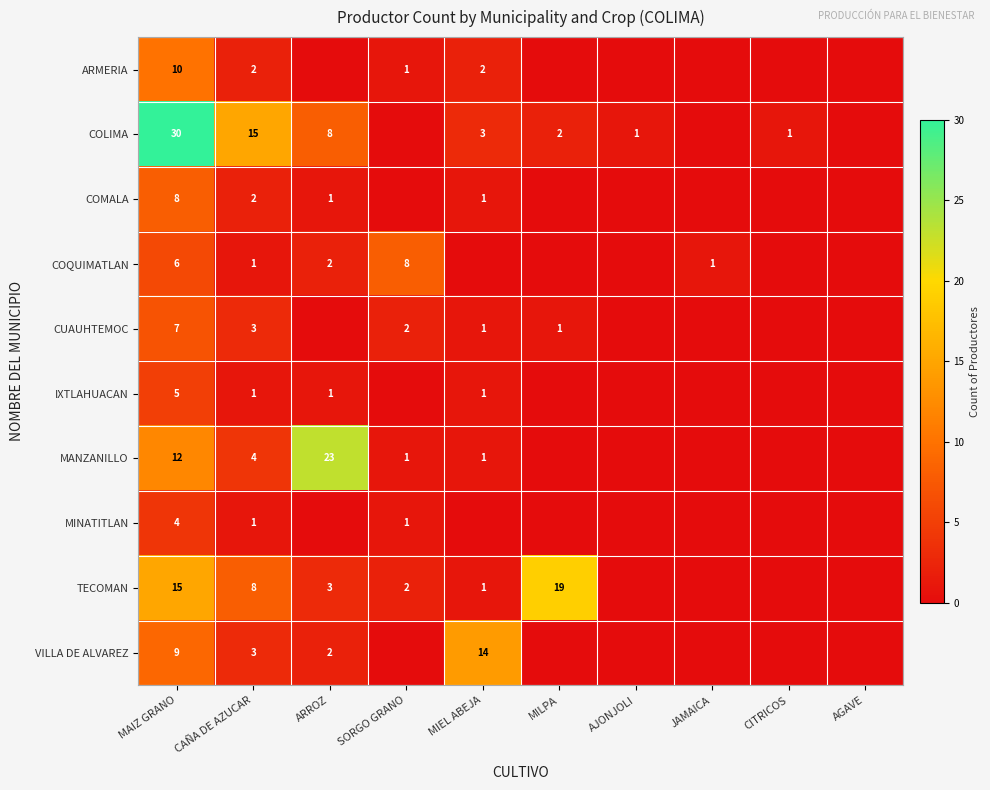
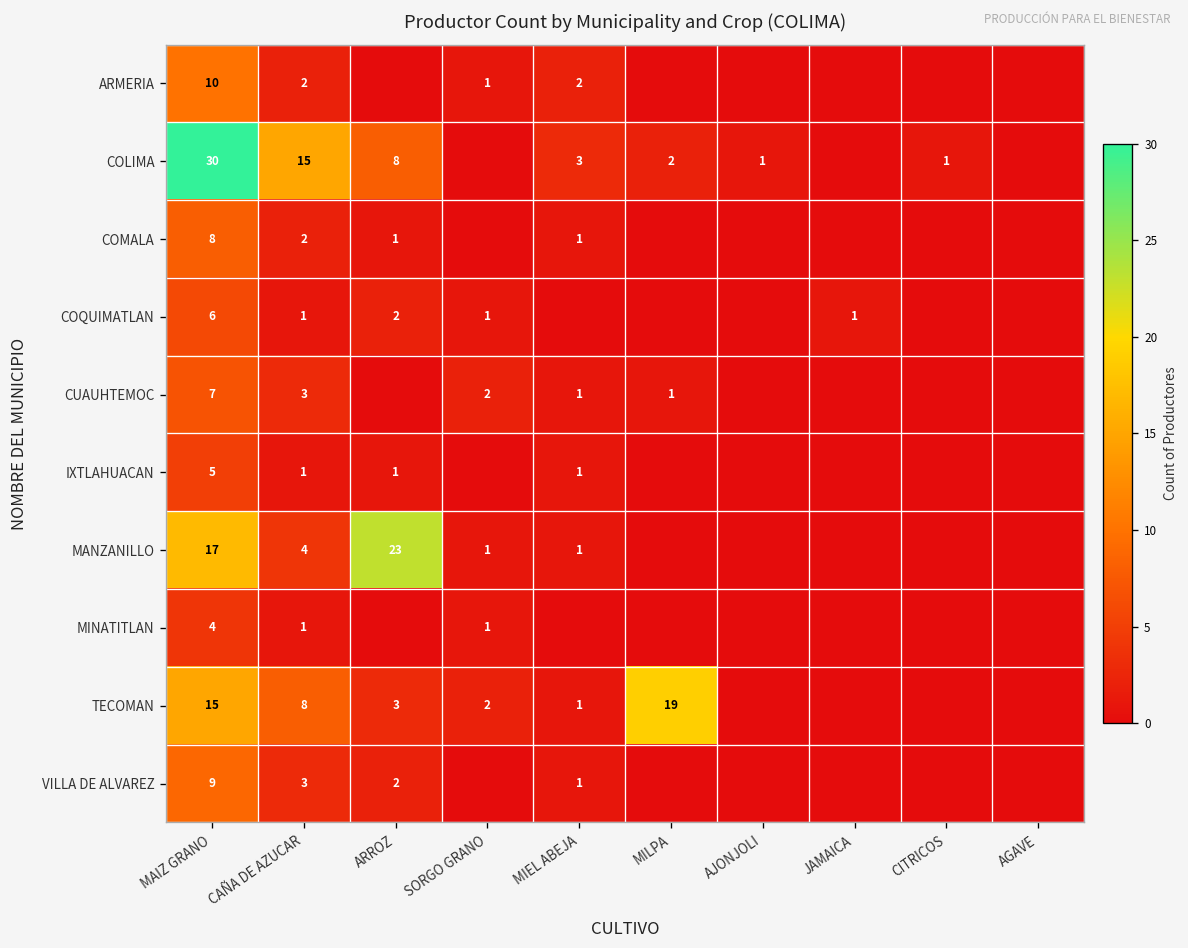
COQUIMATLAN, SORGO GRANO: 8 -> 1
MANZANILLO, MAIZ GRANO: 12 -> 17
VILLA DE ALVAREZ, MIEL ABEJA: 14 -> 1
